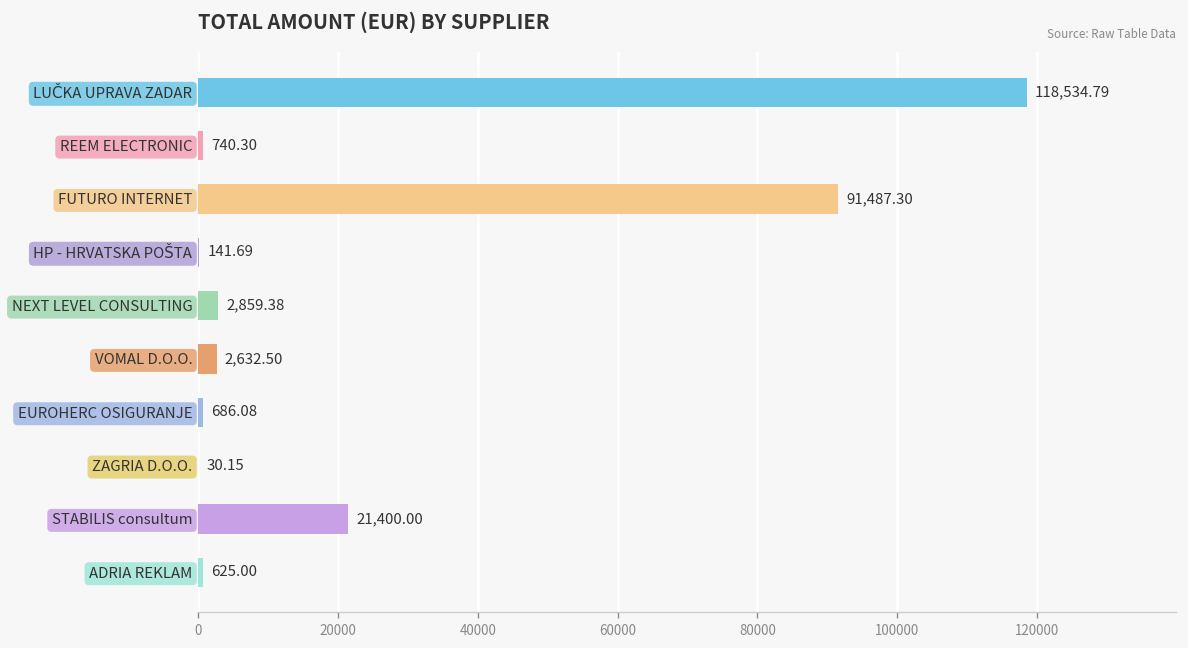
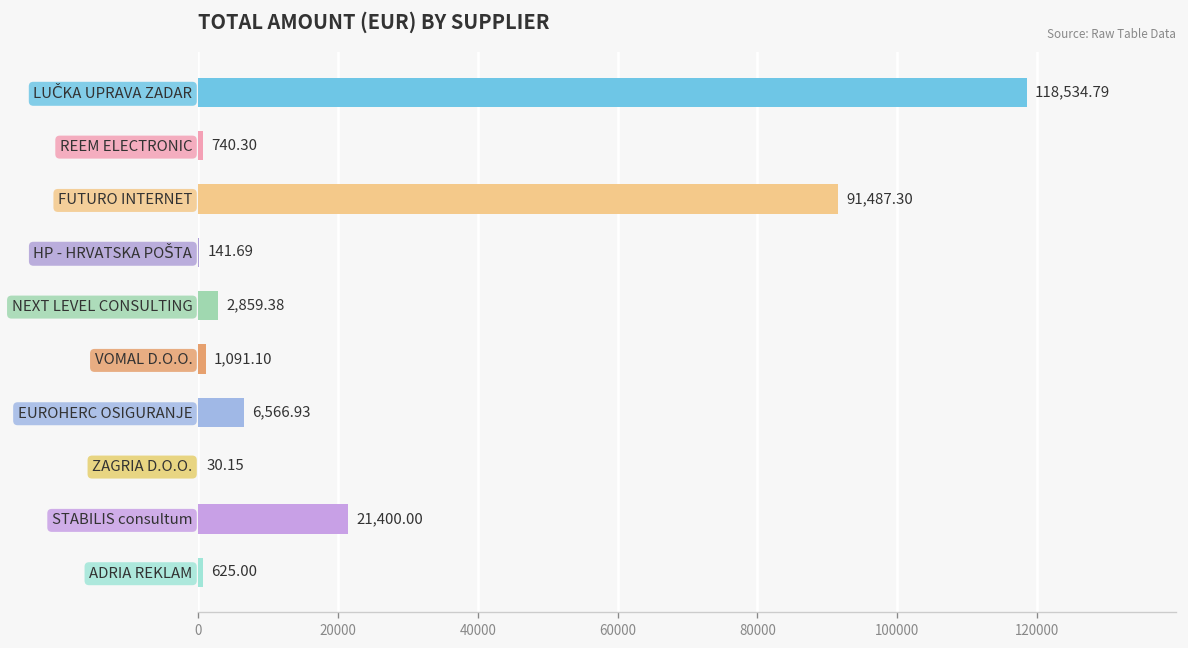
VOMAL D.O.O.: 2,632.50 -> 1,091.10
EUROHERC OSIGURANJE: 686.08 -> 6,566.93
